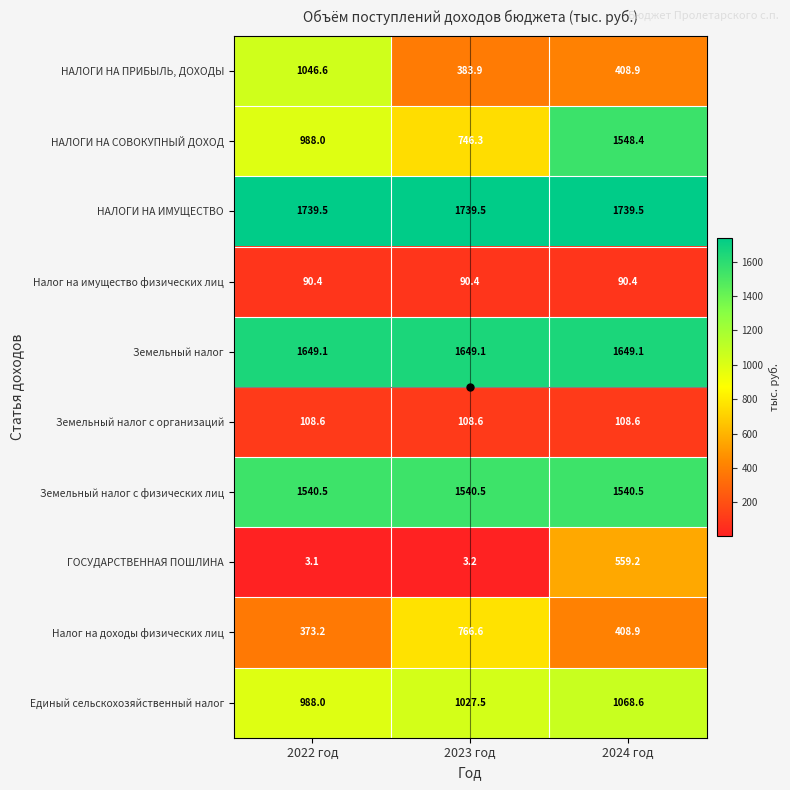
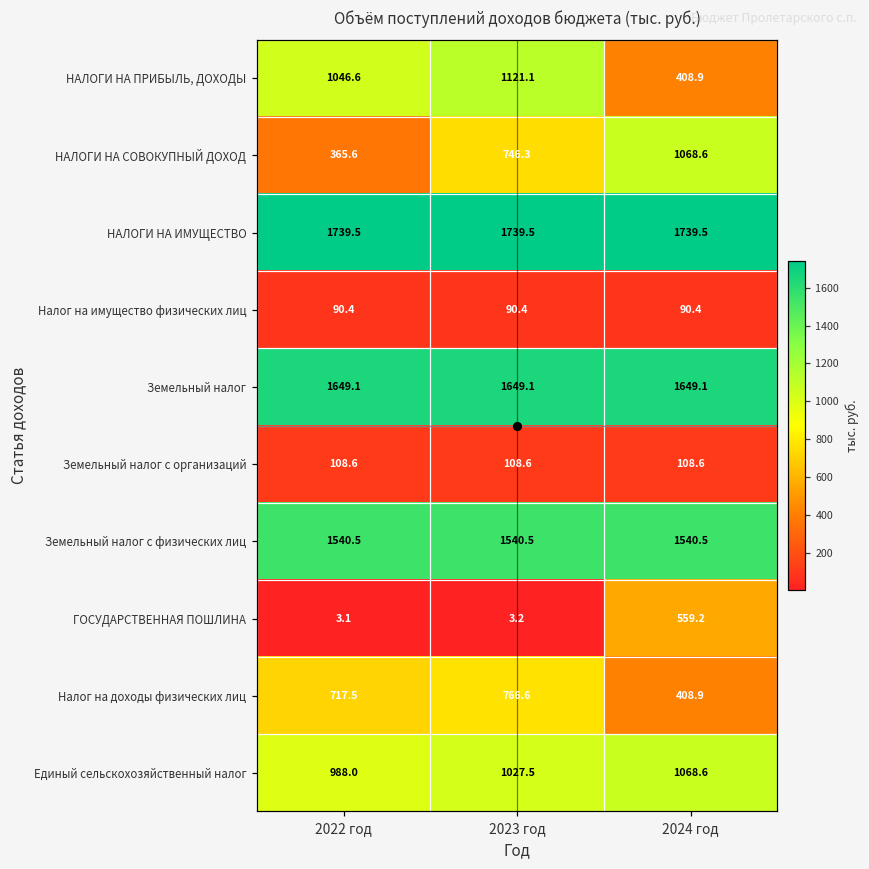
НАЛОГИ НА ПРИБЫЛЬ, ДОХОДЫ, 2023 год: 383.9 -> 1121.1
НАЛОГИ НА СОВОКУПНЫЙ ДОХОД, 2022 год: 988.0 -> 365.6
НАЛОГИ НА СОВОКУПНЫЙ ДОХОД, 2024 год: 1548.4 -> 1068.6
Налог на доходы физических лиц, 2022 год: 373.2 -> 717.5
